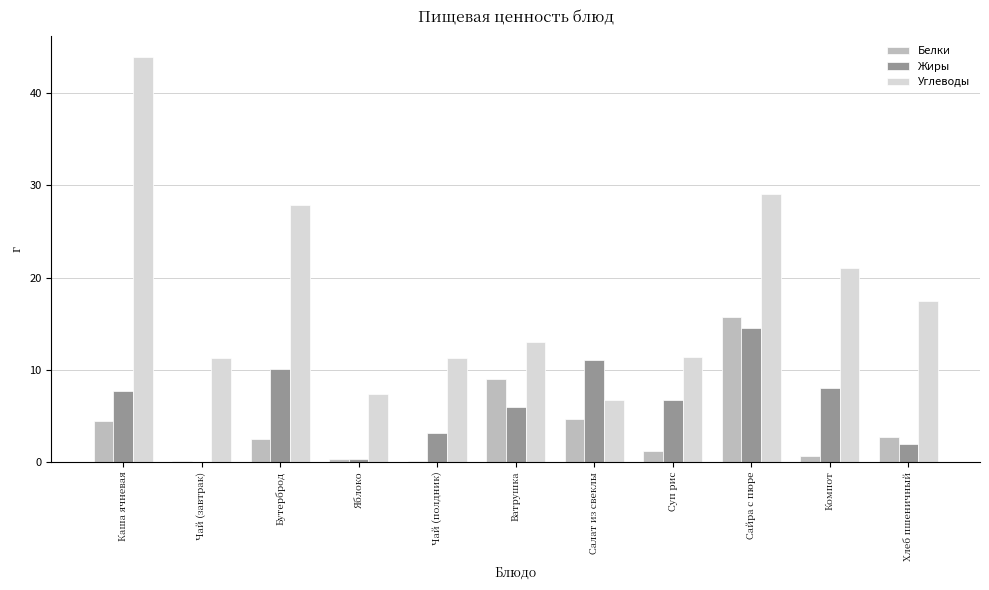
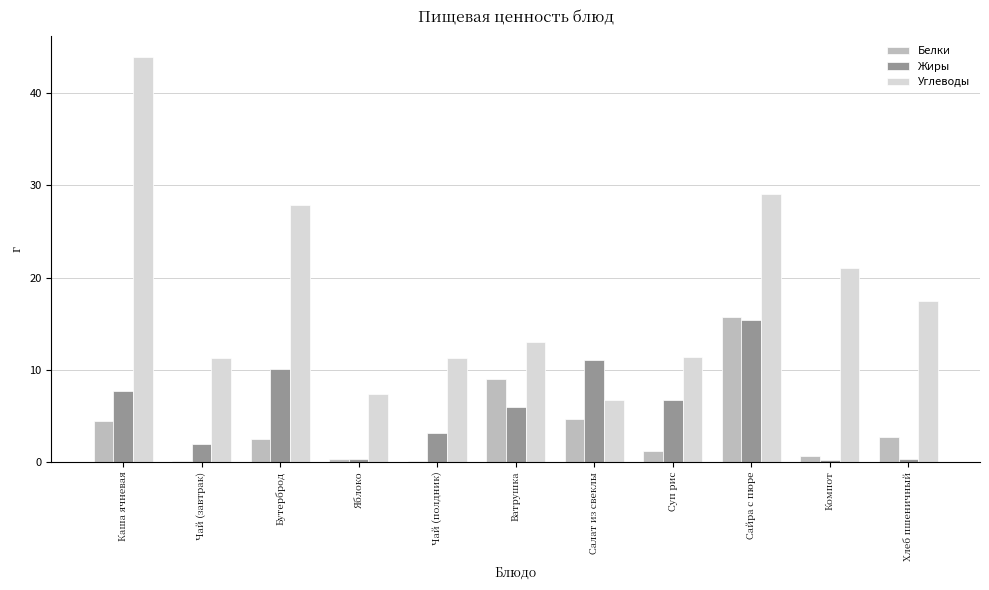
Жиры, Чай (завтрак): 0 -> 2
Жиры, Сайра с пюре: 14.5 -> 15.4
Жиры, Компот: 8 -> 0
Жиры, Хлеб пшеничный: 2 -> 0
